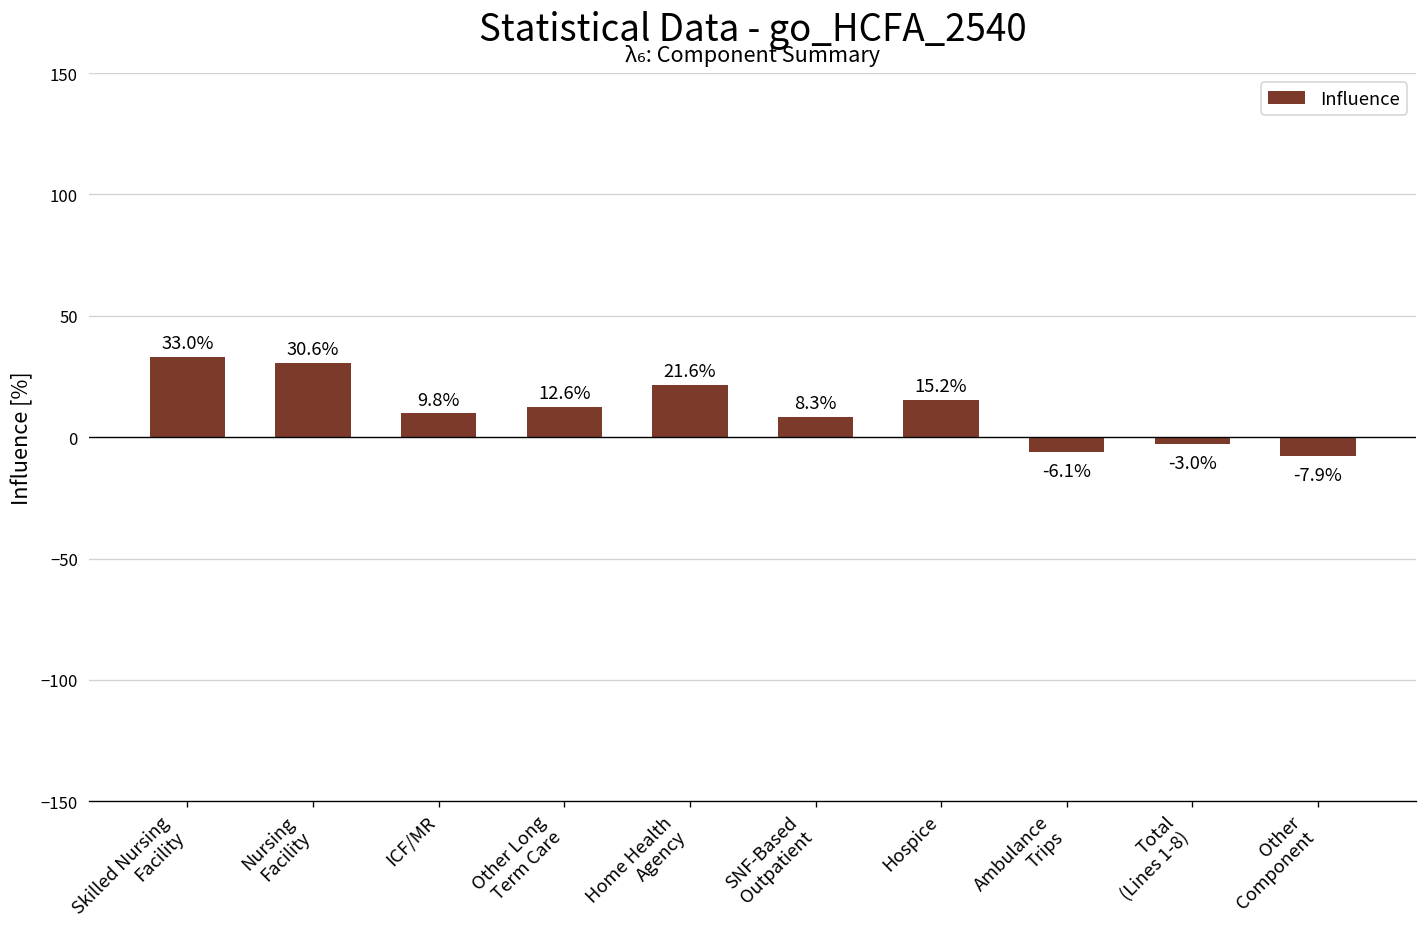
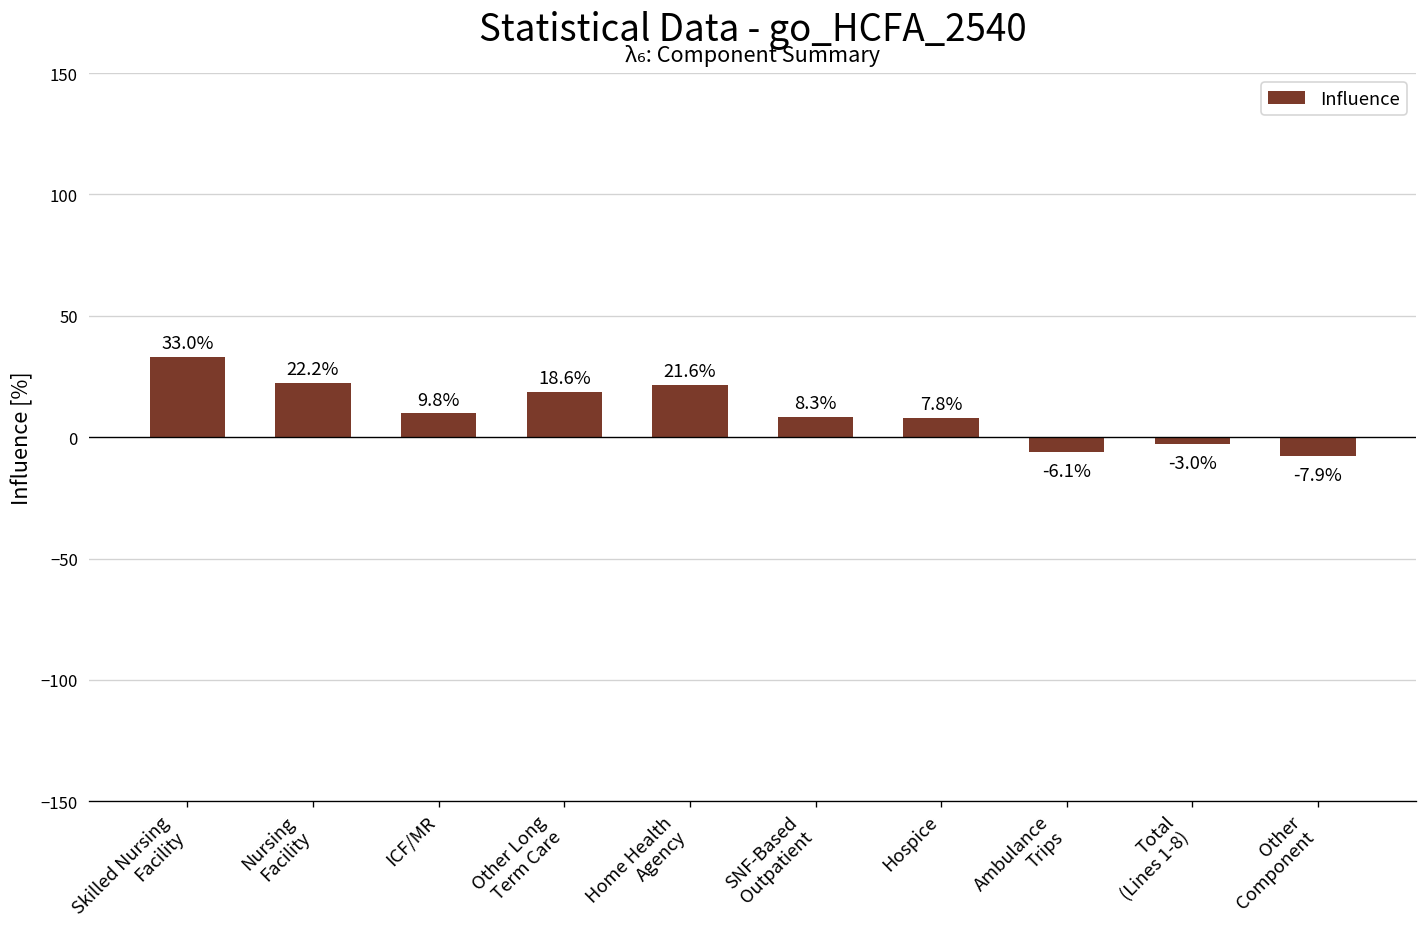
Nursing Facility: 30.6% -> 22.2%
Other Long Term Care: 12.6% -> 18.6%
Hospice: 15.2% -> 7.8%
